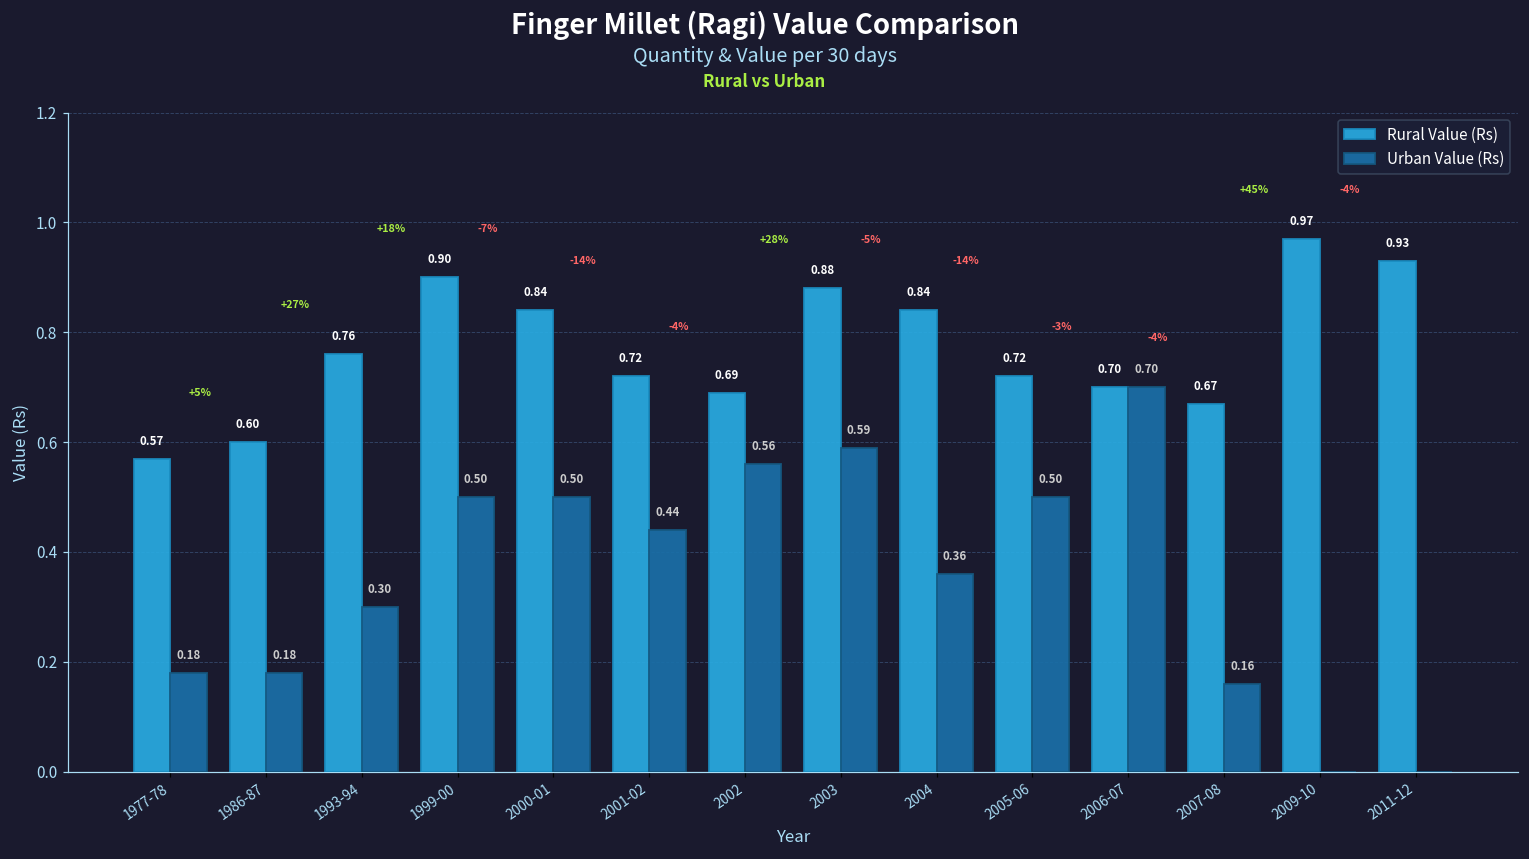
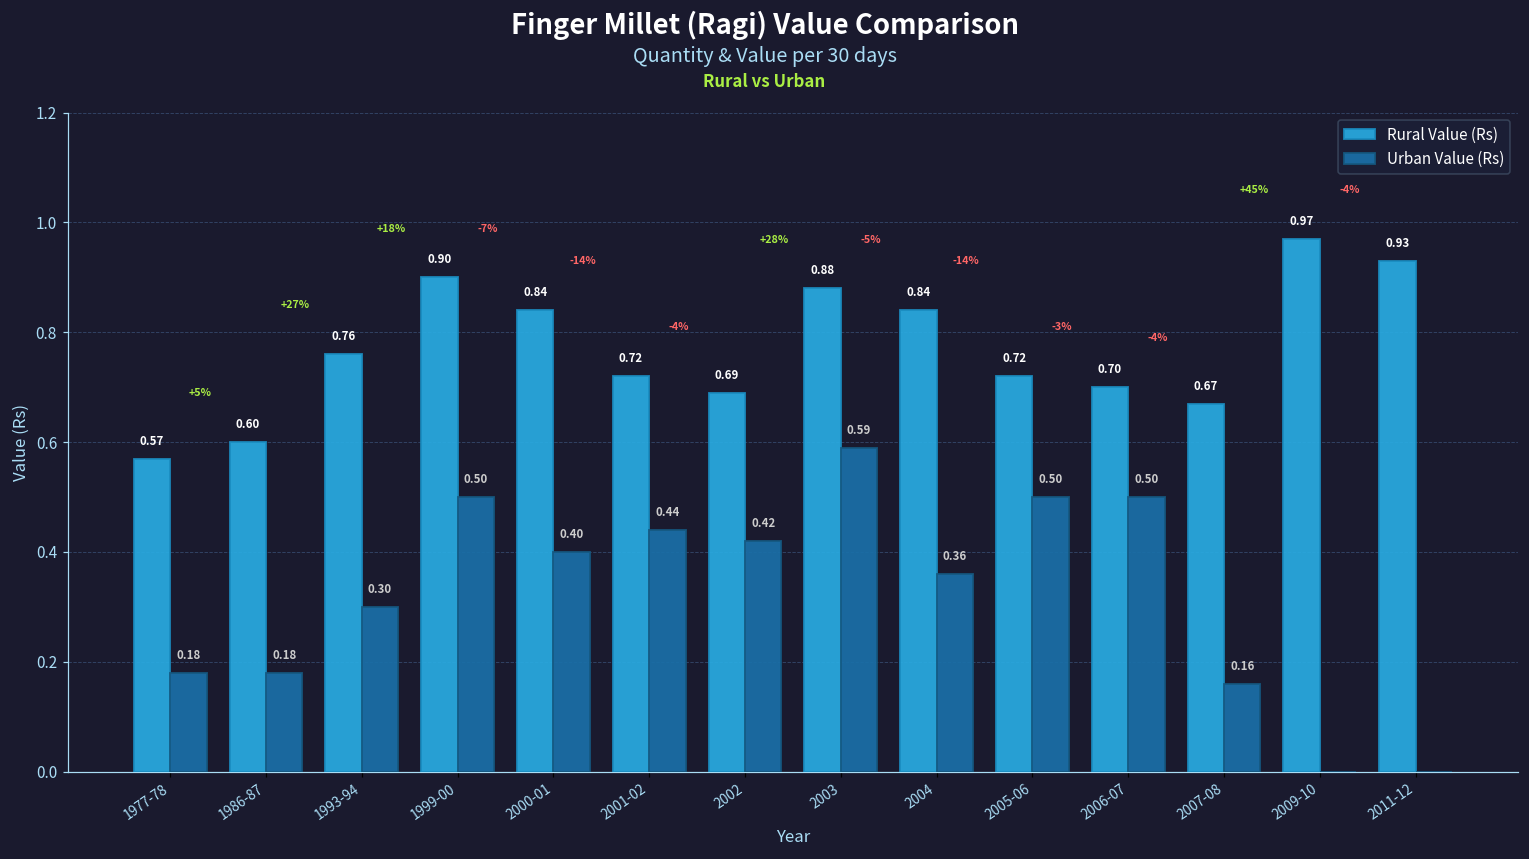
Urban Value (Rs), 2000-01: 0.50 -> 0.40
Urban Value (Rs), 2002: 0.56 -> 0.42
Urban Value (Rs), 2006-07: 0.70 -> 0.50
